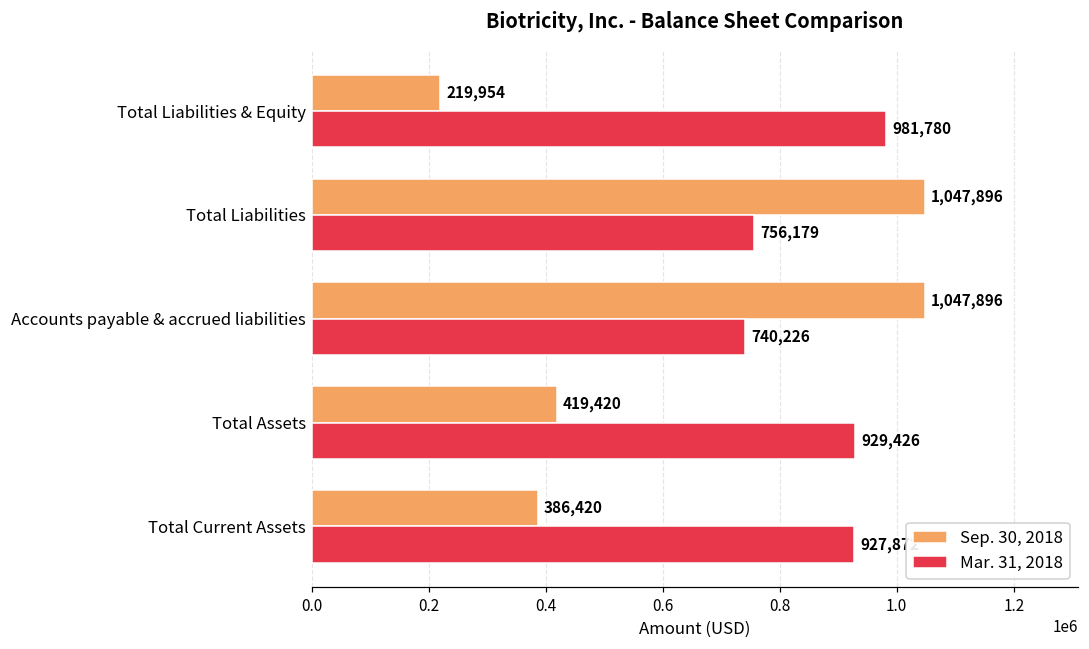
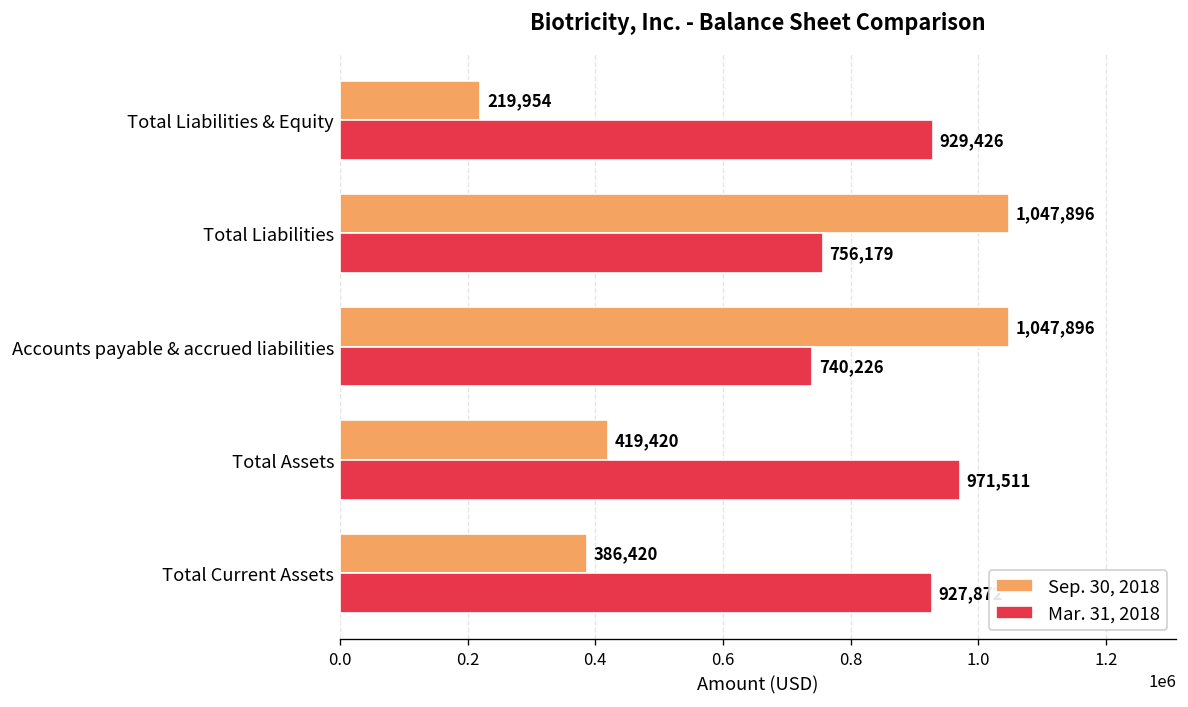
Mar. 31, 2018, Total Liabilities & Equity: 981,780 -> 929,426
Mar. 31, 2018, Total Assets: 929,426 -> 971,511
